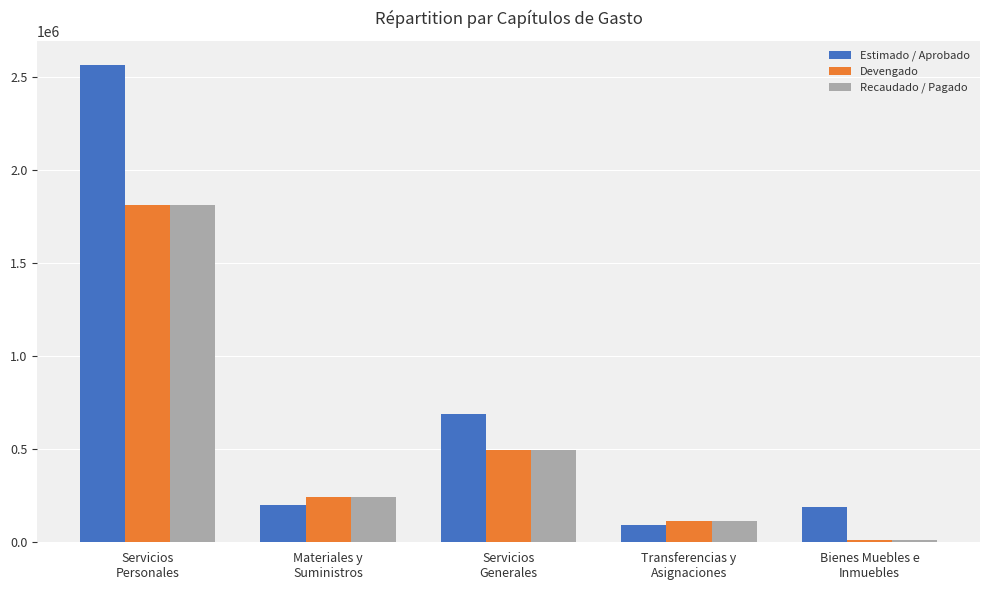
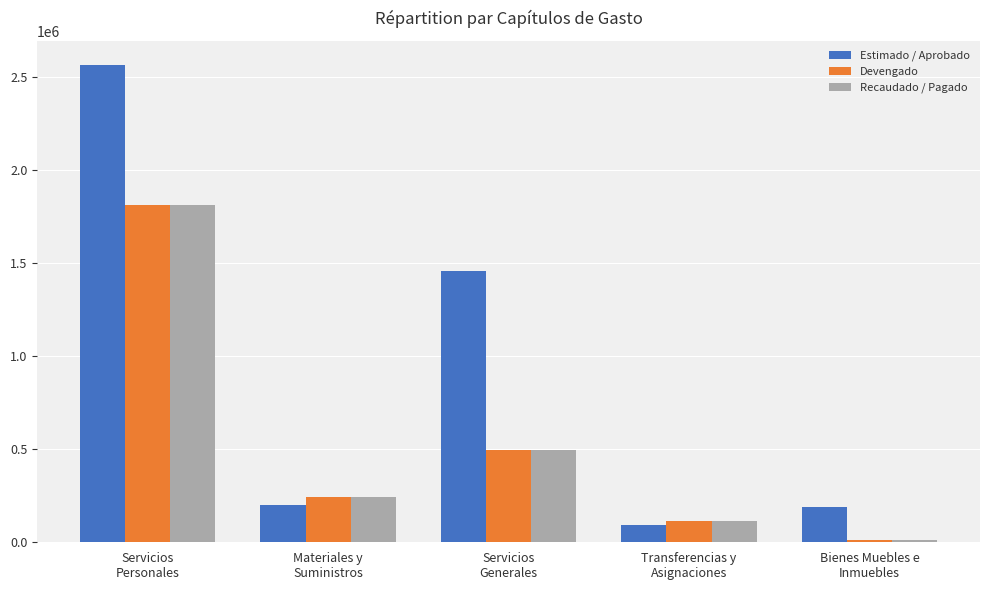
Estimado / Aprobado, Servicios Generales: 690000 -> 1460000
